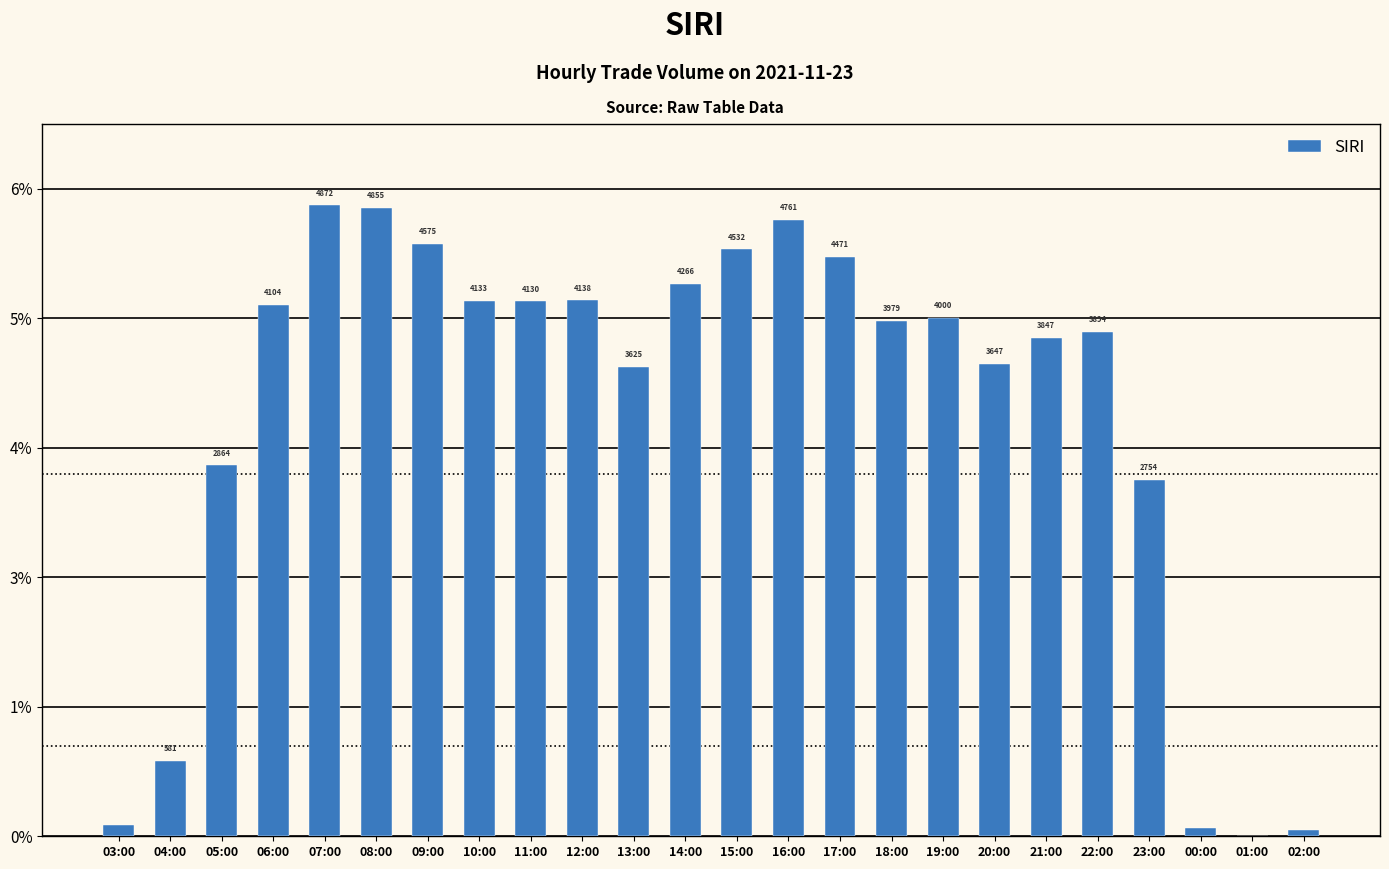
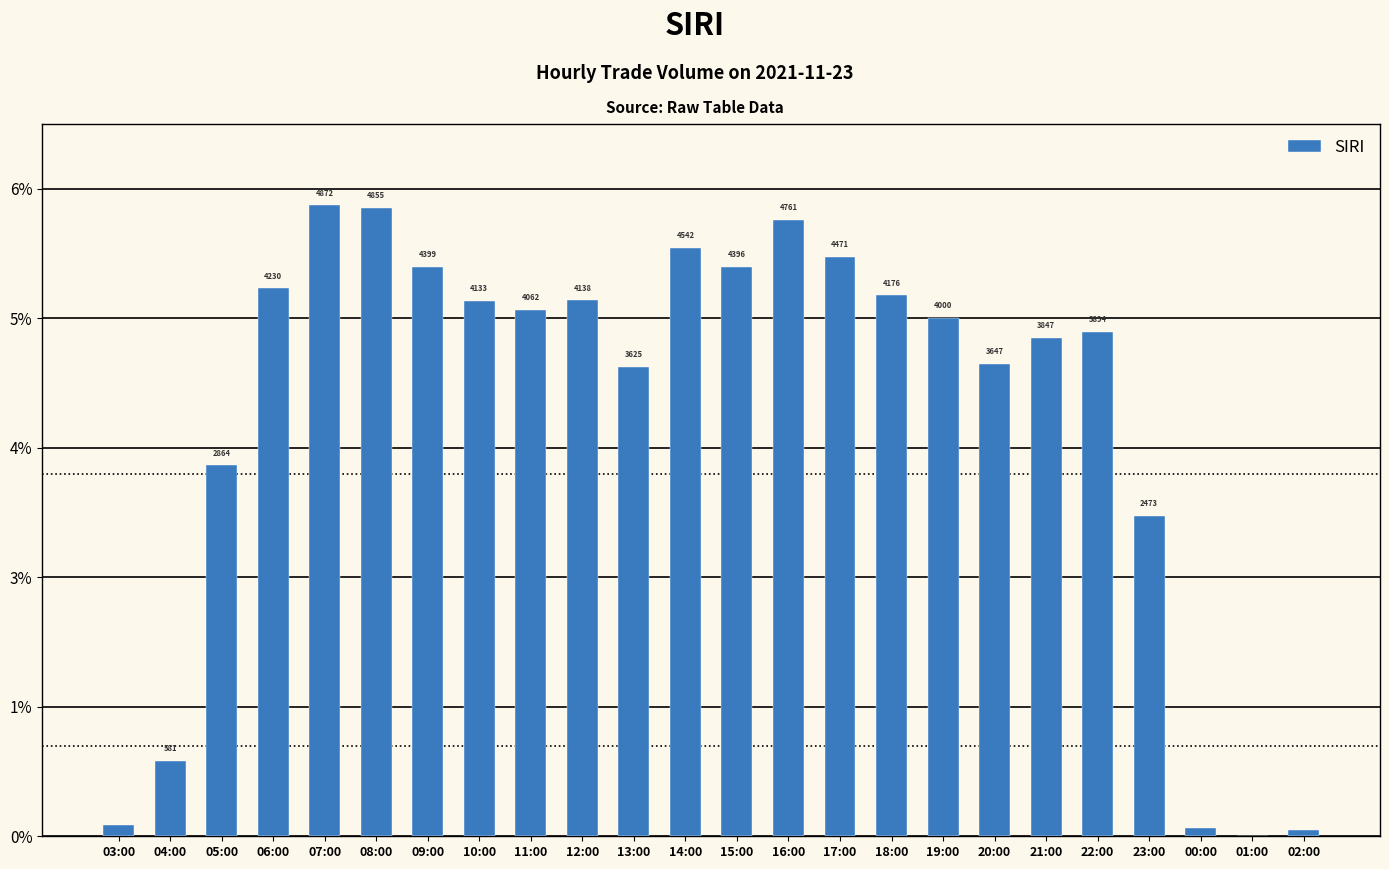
06:00: 4104 -> 4230
09:00: 4575 -> 4399
11:00: 4130 -> 4062
14:00: 4266 -> 4542
15:00: 4532 -> 4396
18:00: 3979 -> 4176
23:00: 2754 -> 2473
